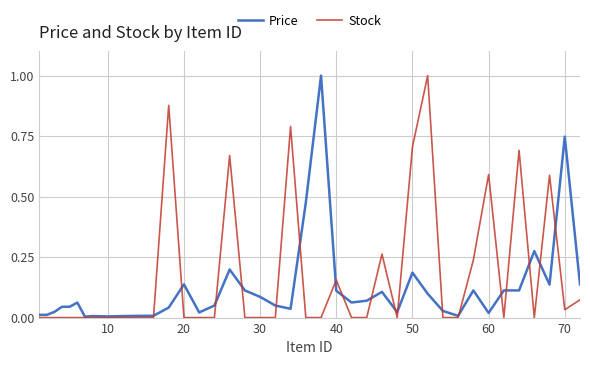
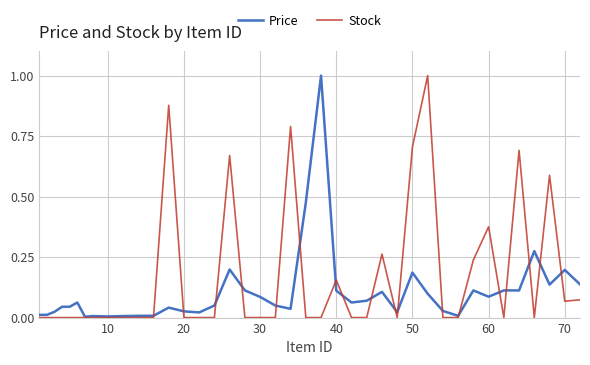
Price, 20: 0.14 -> 0.03
Price, 60: 0.02 -> 0.09
Stock, 60: 0.59 -> 0.38
Price, 70: 0.75 -> 0.20
Stock, 70: 0.03 -> 0.07
